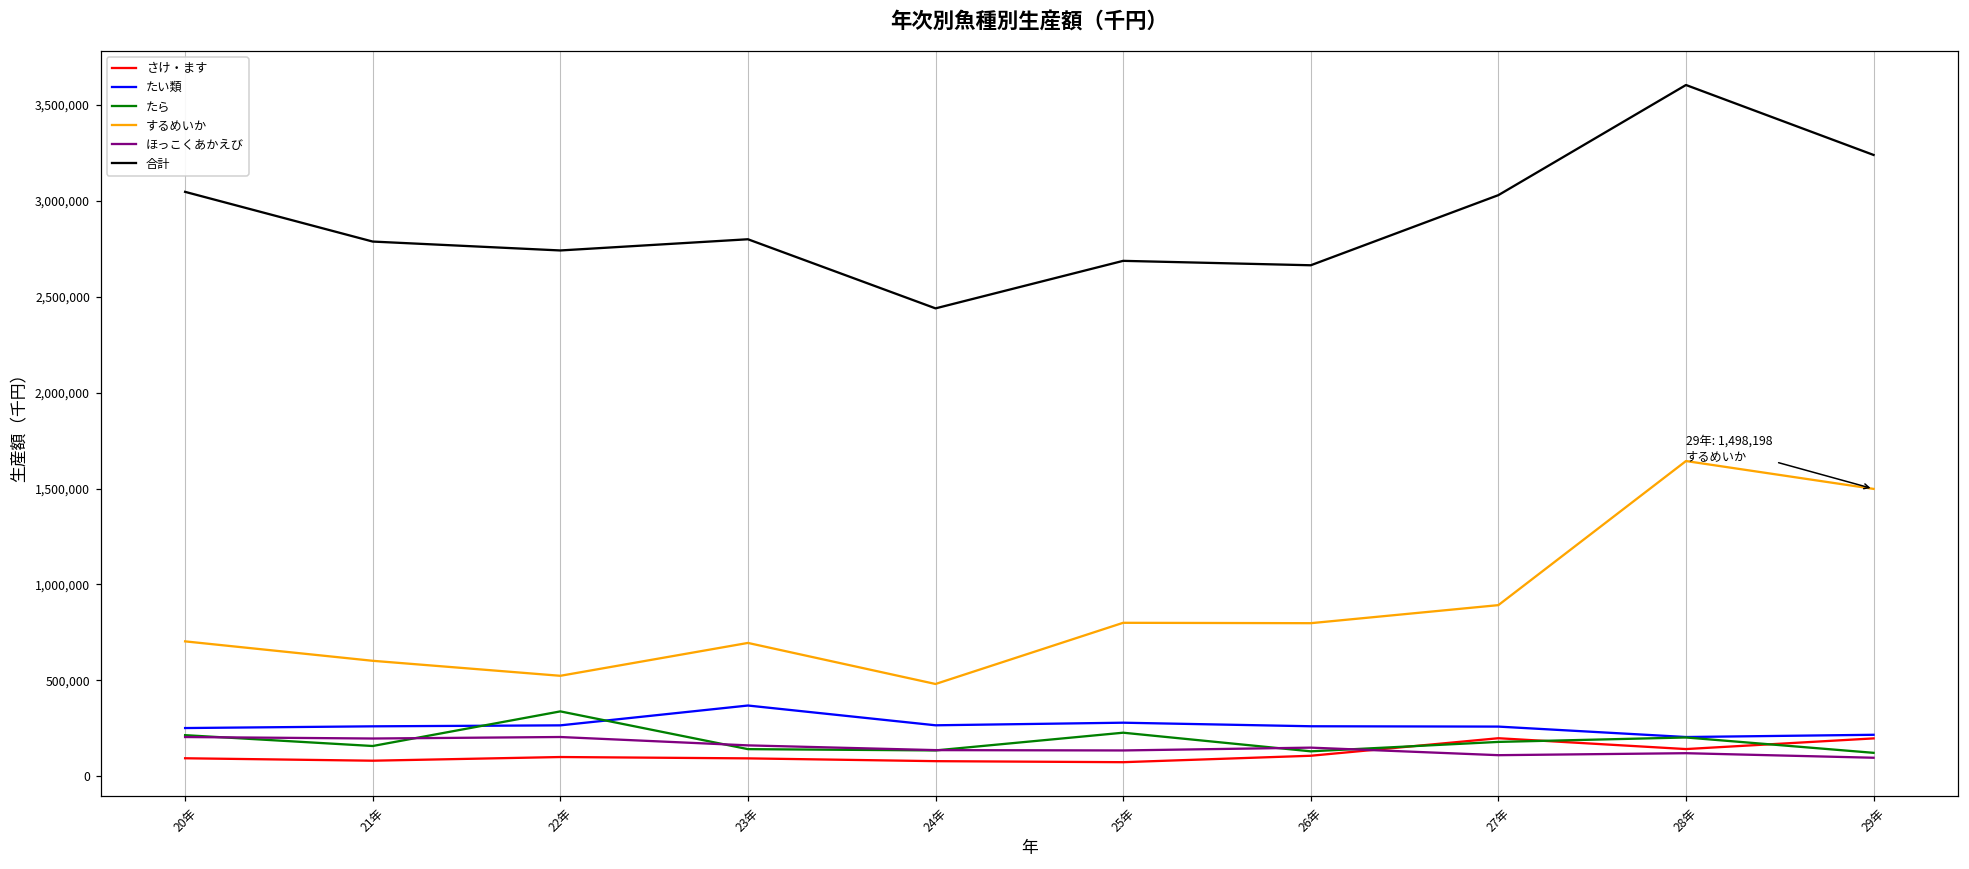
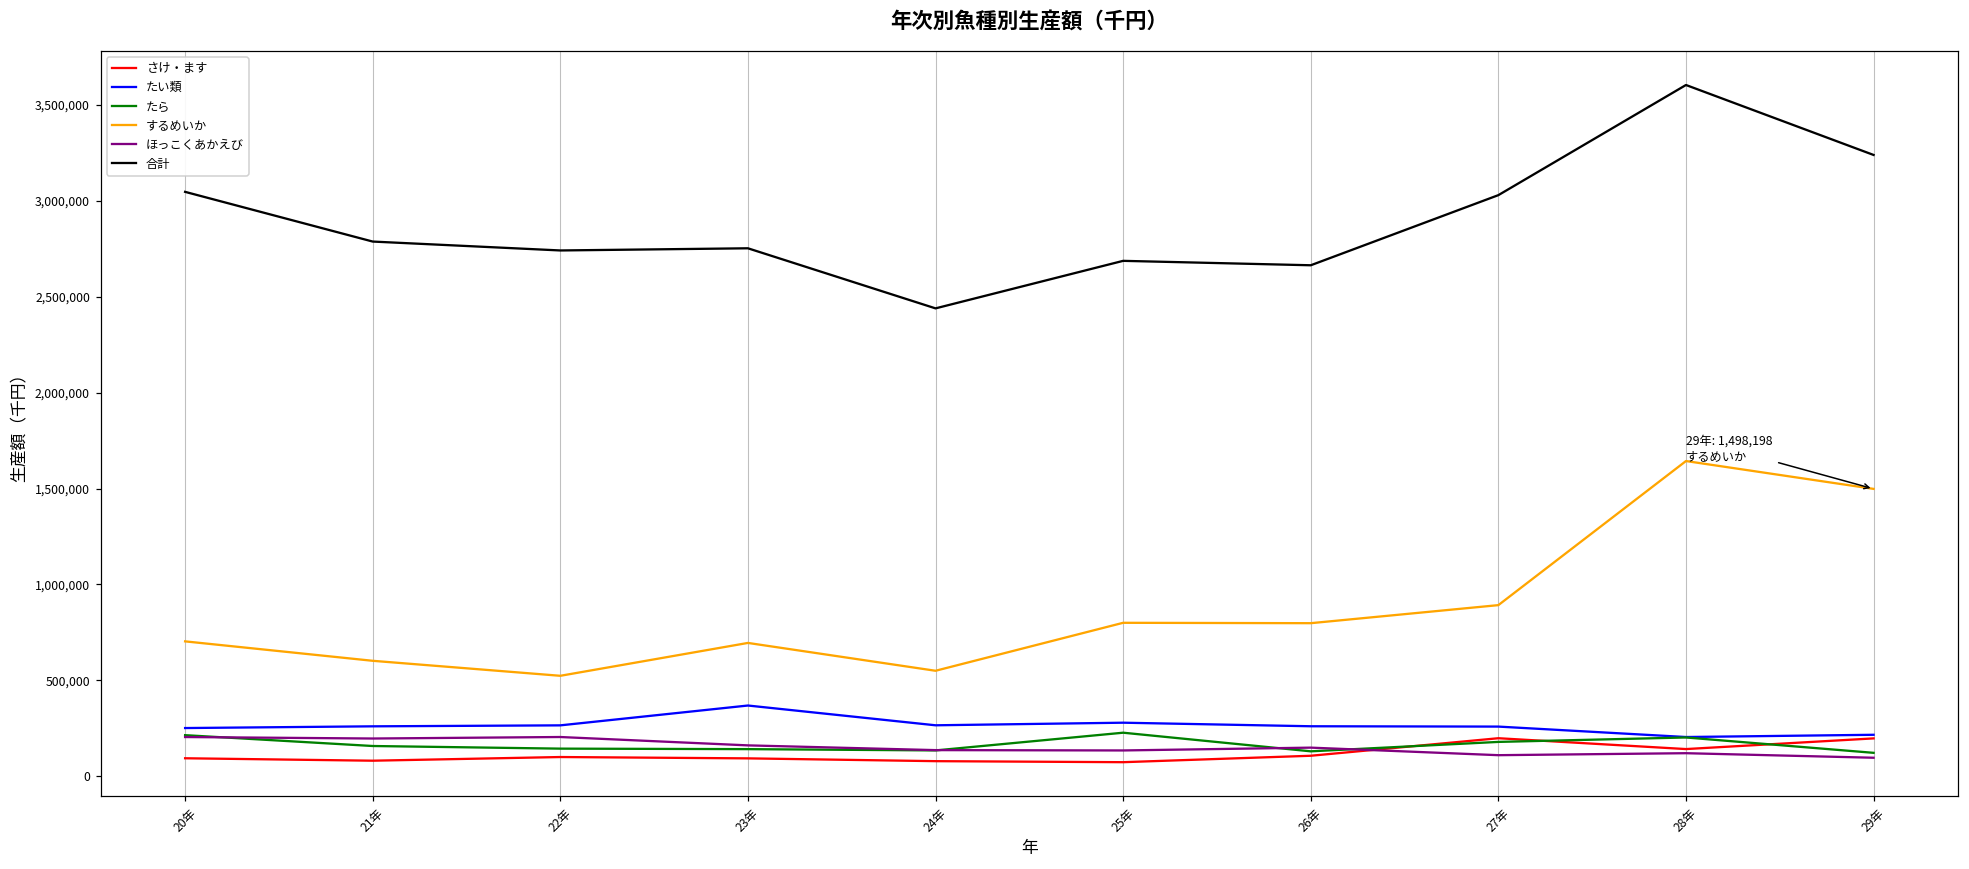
たら, 22年: 340,000 -> 140,000
合計, 23年: 2,800,000 -> 2,750,000
するめいか, 24年: 480,000 -> 550,000
